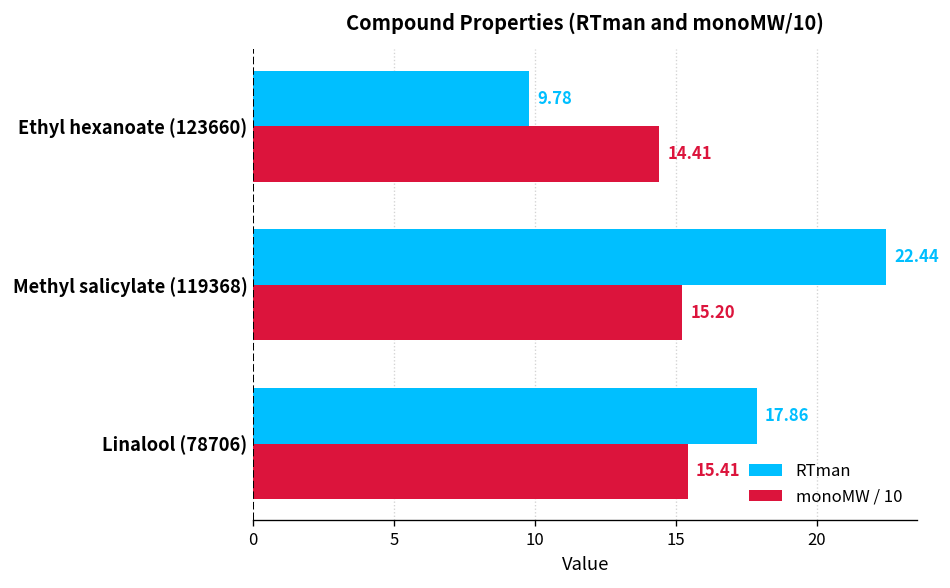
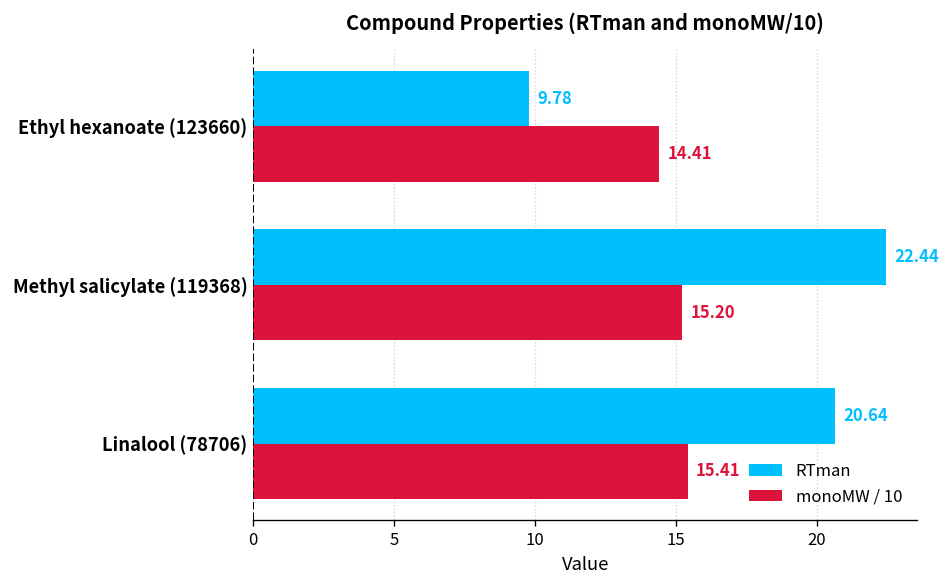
RTman, Linalool (78706): 17.86 -> 20.64
